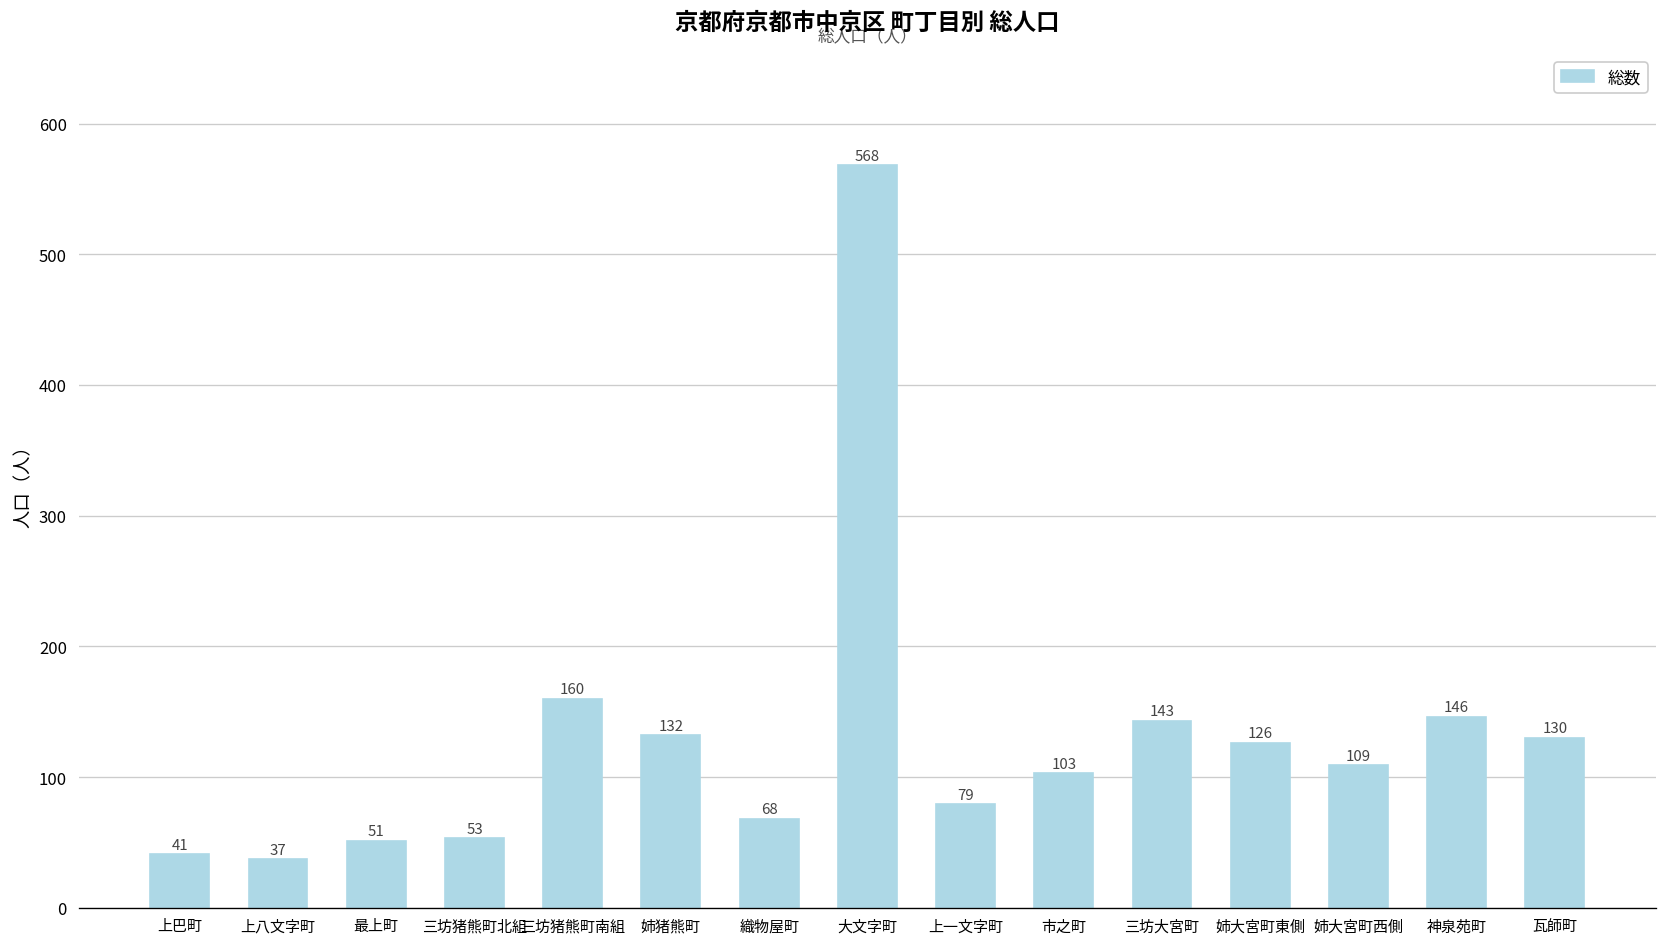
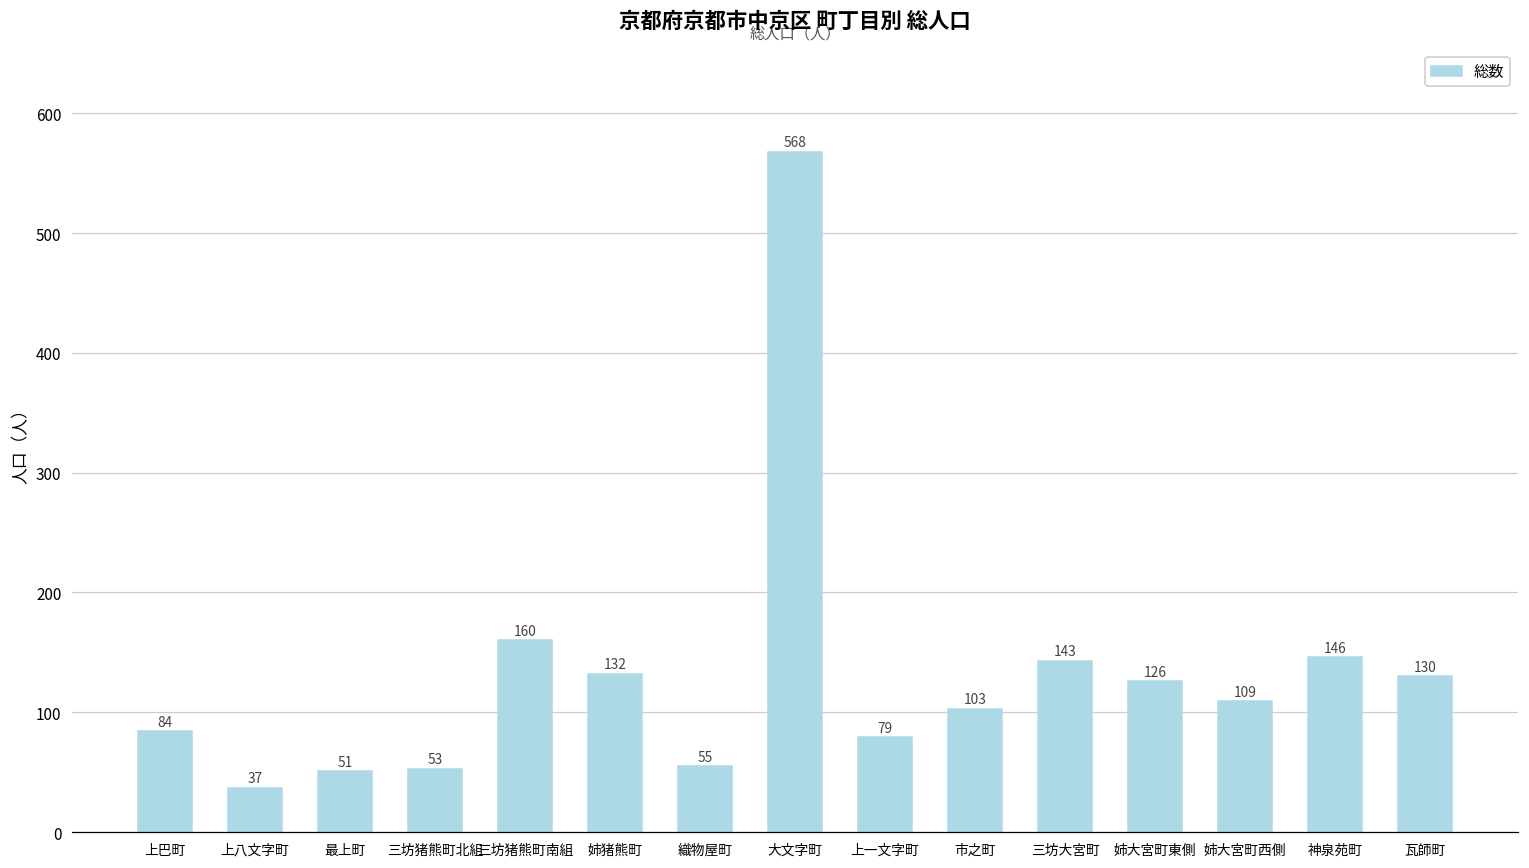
上巴町: 41 -> 84
織物屋町: 68 -> 55
